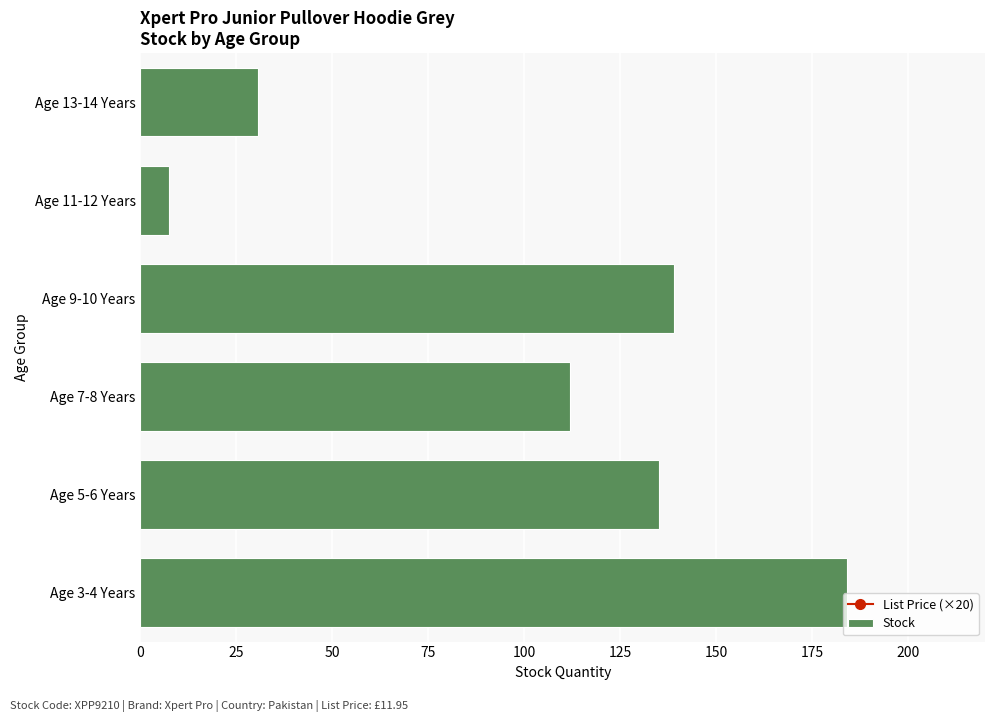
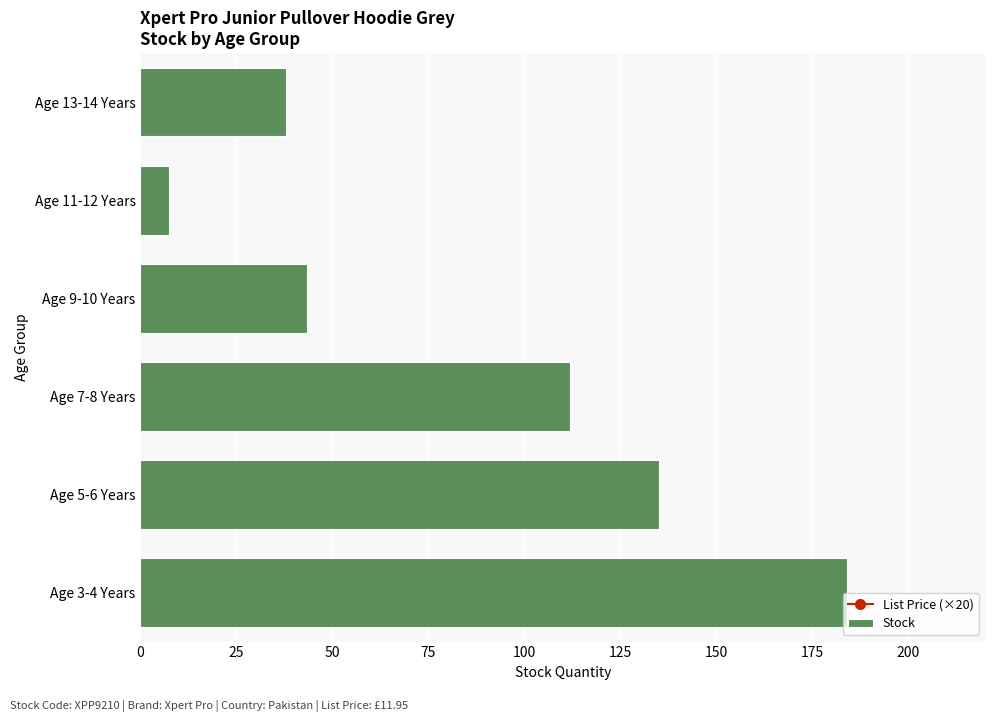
Stock, Age 13-14 Years: 31 -> 38
Stock, Age 9-10 Years: 139 -> 43
